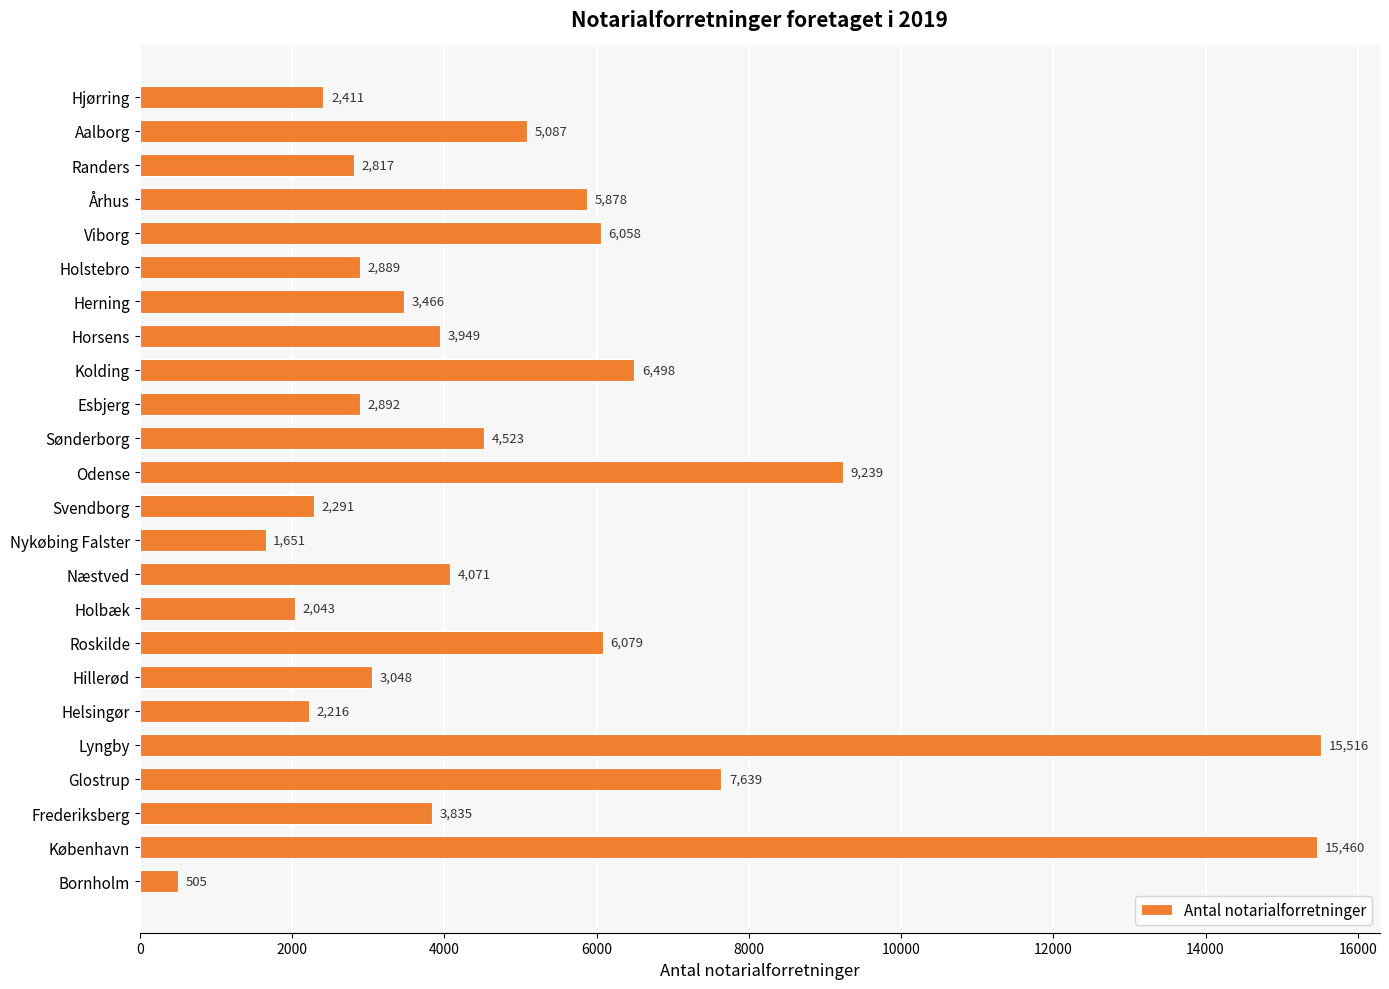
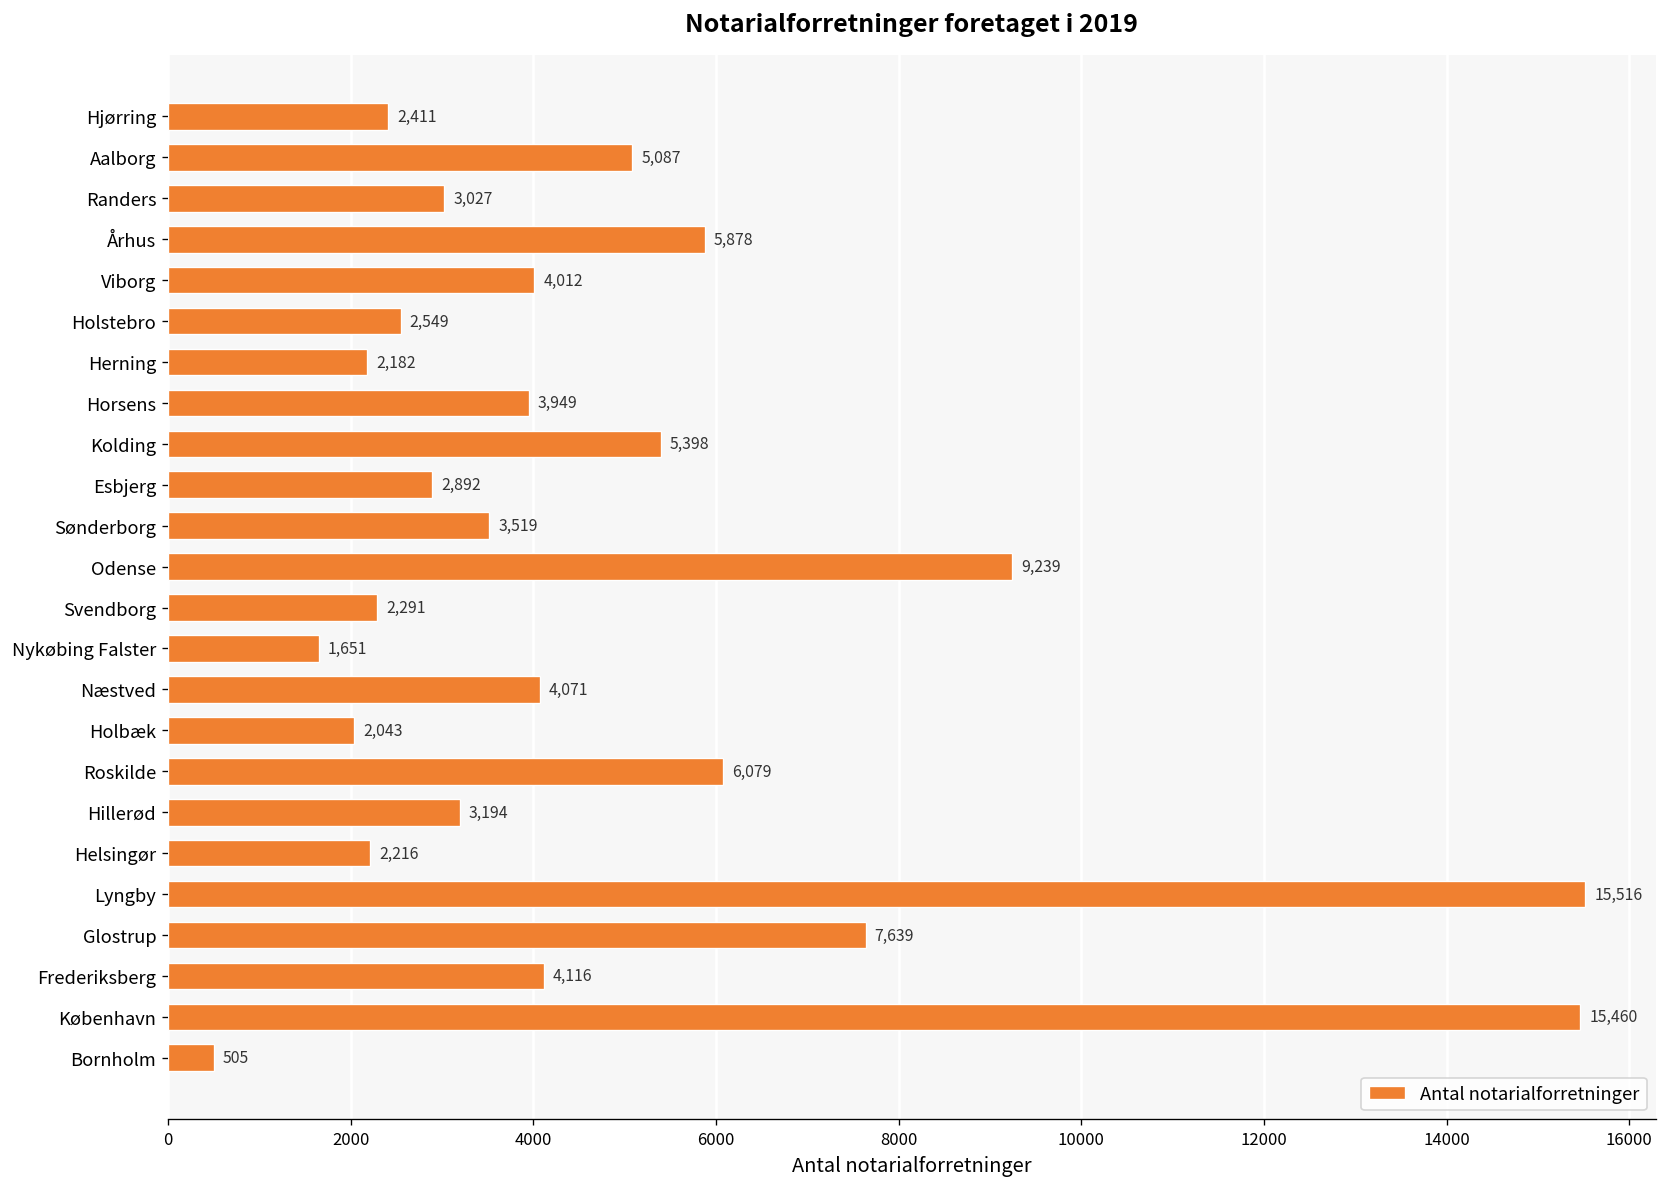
Randers: 2,817 -> 3,027
Viborg: 6,058 -> 4,012
Holstebro: 2,889 -> 2,549
Herning: 3,466 -> 2,182
Kolding: 6,498 -> 5,398
Sønderborg: 4,523 -> 3,519
Hillerød: 3,048 -> 3,194
Frederiksberg: 3,835 -> 4,116
